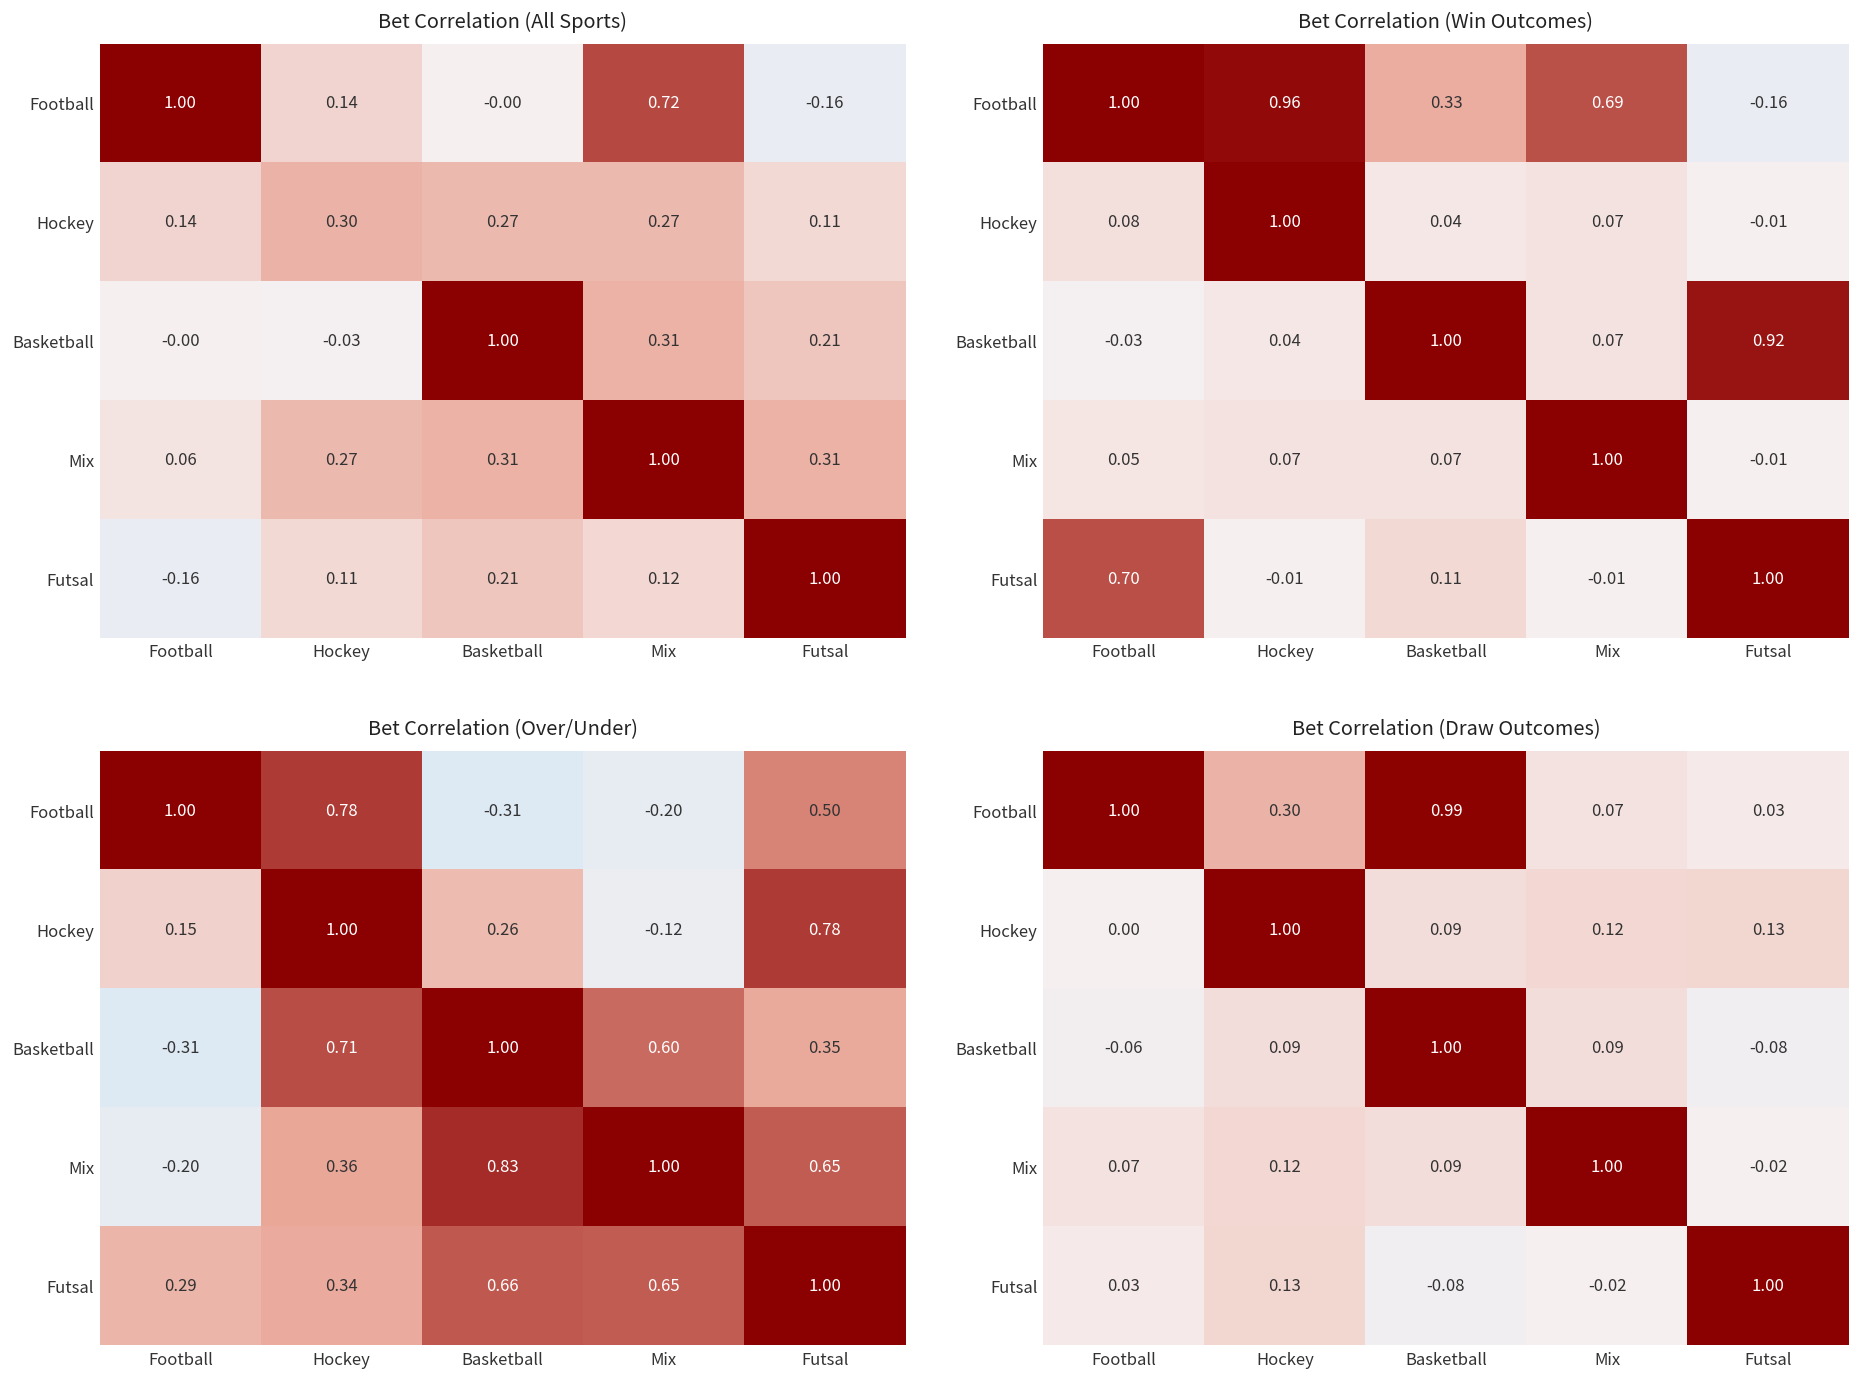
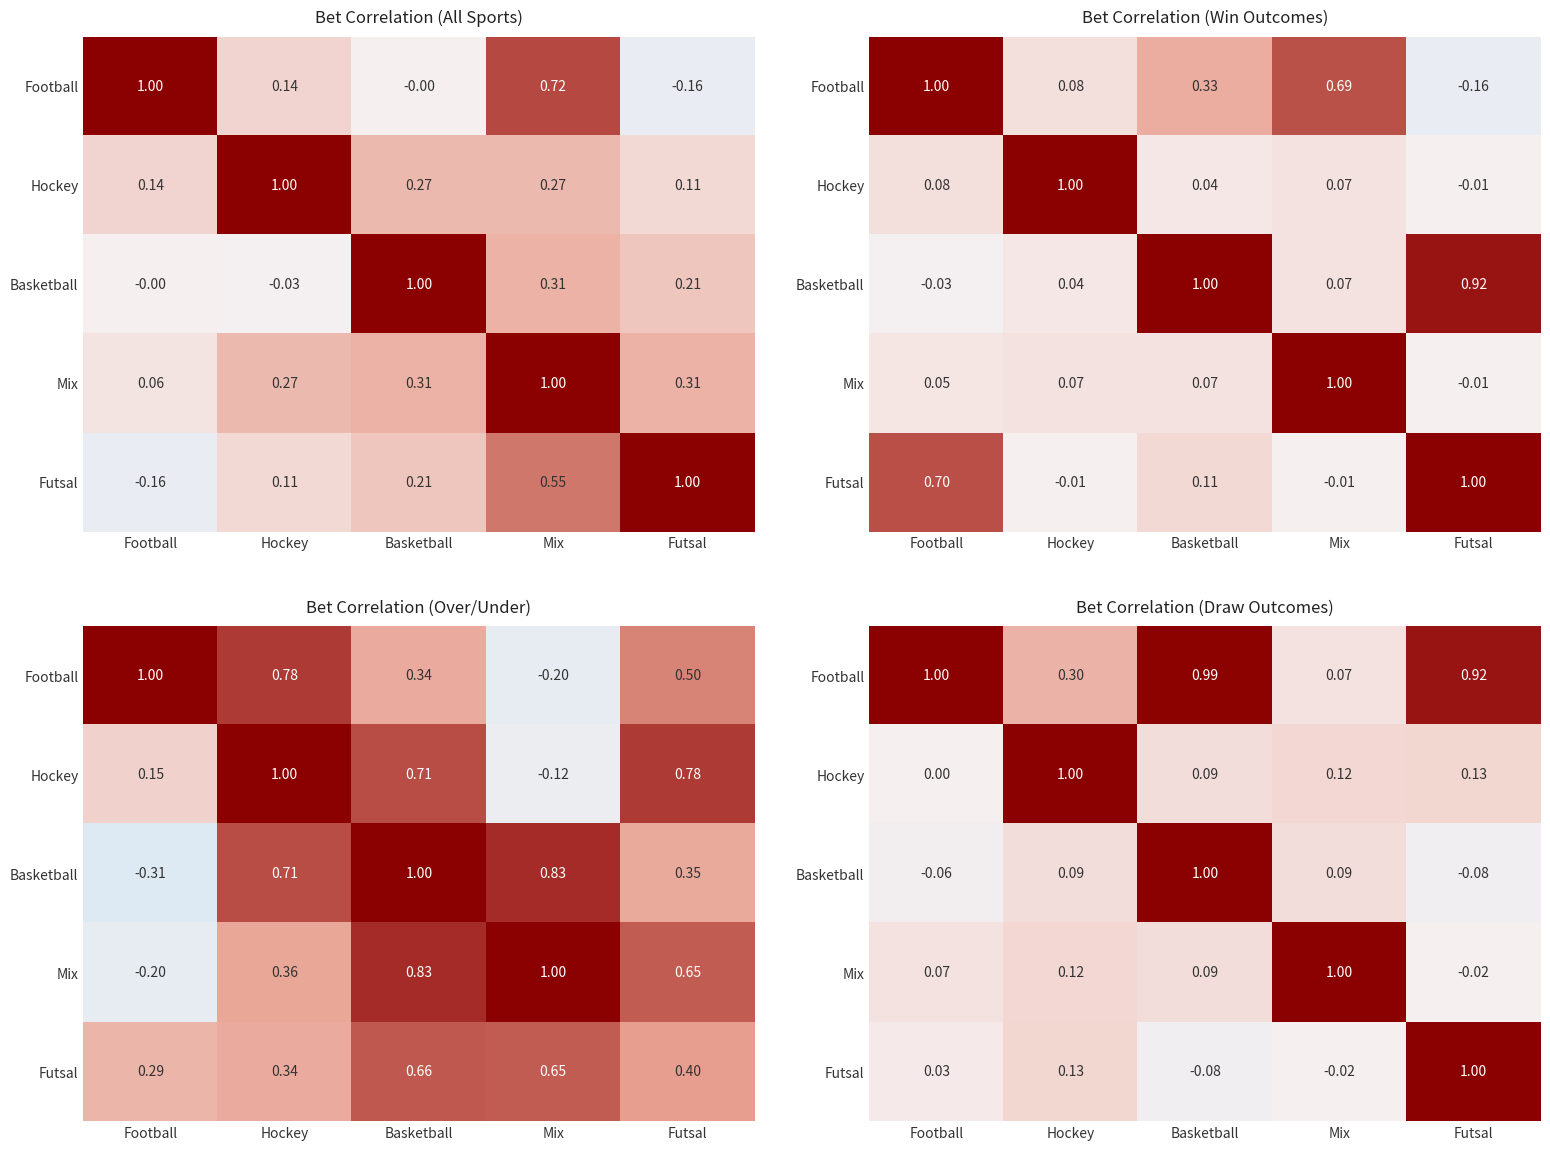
Bet Correlation (All Sports), Hockey, Hockey: 0.30 -> 1.00
Bet Correlation (All Sports), Futsal, Mix: 0.12 -> 0.55
Bet Correlation (Win Outcomes), Football, Hockey: 0.96 -> 0.08
Bet Correlation (Over/Under), Football, Basketball: -0.31 -> 0.34
Bet Correlation (Over/Under), Hockey, Basketball: 0.26 -> 0.71
Bet Correlation (Over/Under), Basketball, Mix: 0.60 -> 0.83
Bet Correlation (Over/Under), Futsal, Futsal: 1.00 -> 0.40
Bet Correlation (Draw Outcomes), Football, Futsal: 0.03 -> 0.92
